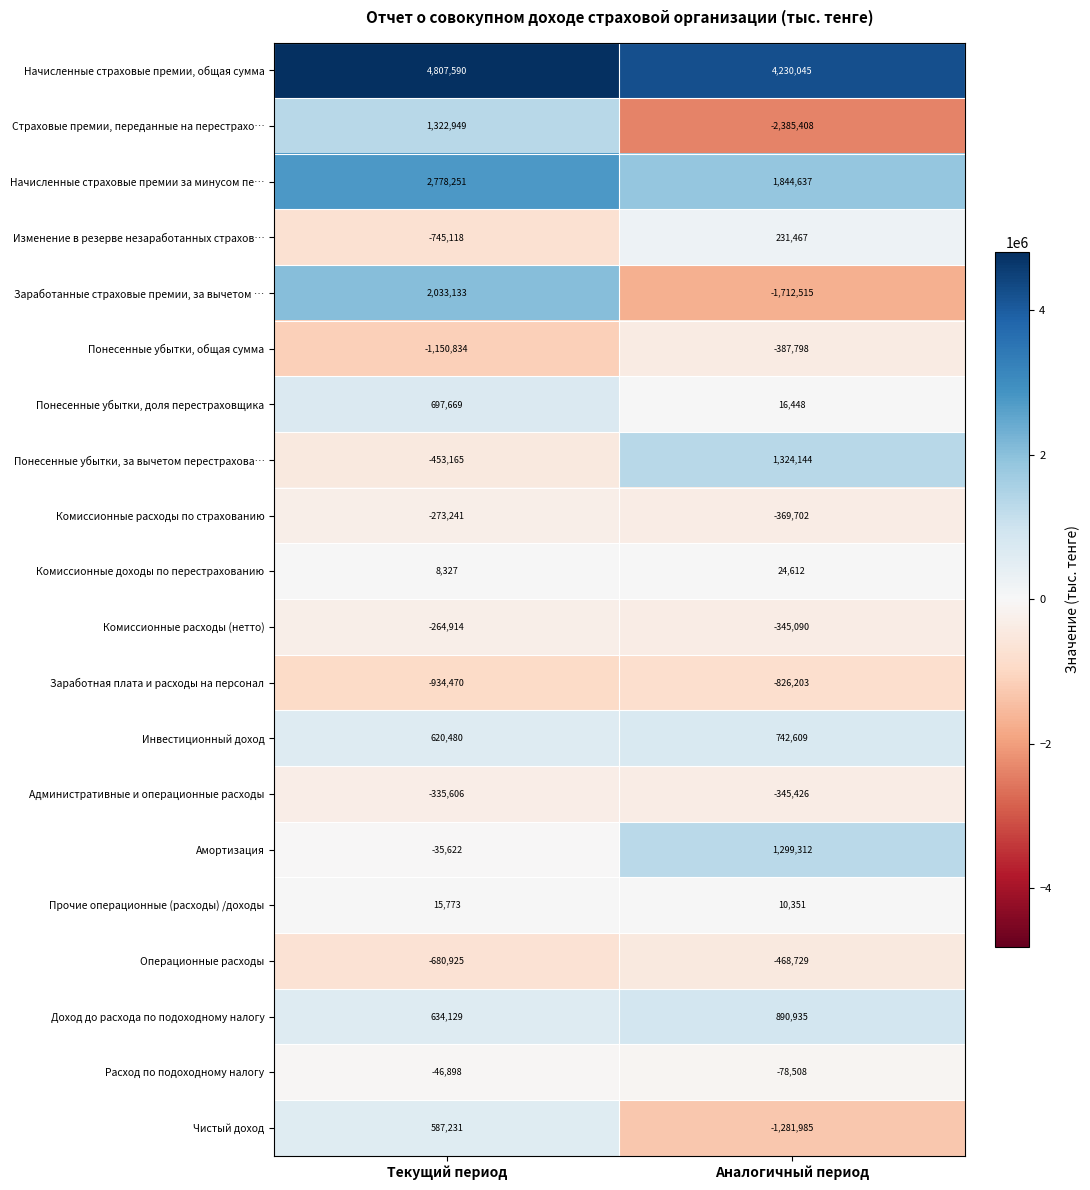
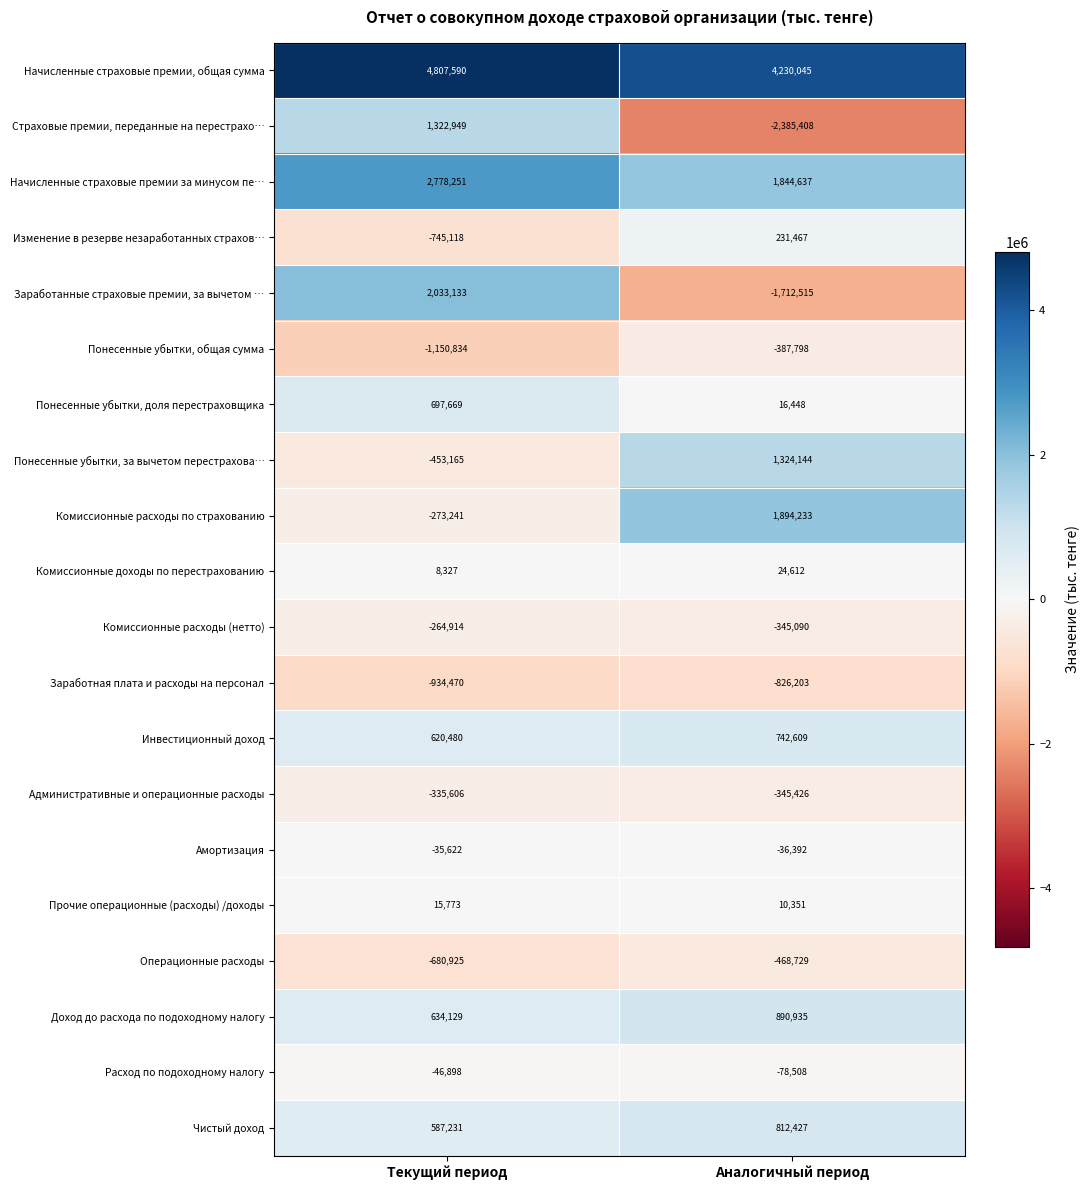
Комиссионные расходы по страхованию, Аналогичный период: -369,702 -> 1,894,233
Амортизация, Аналогичный период: 1,299,312 -> -36,392
Чистый доход, Аналогичный период: -1,281,985 -> 812,427
